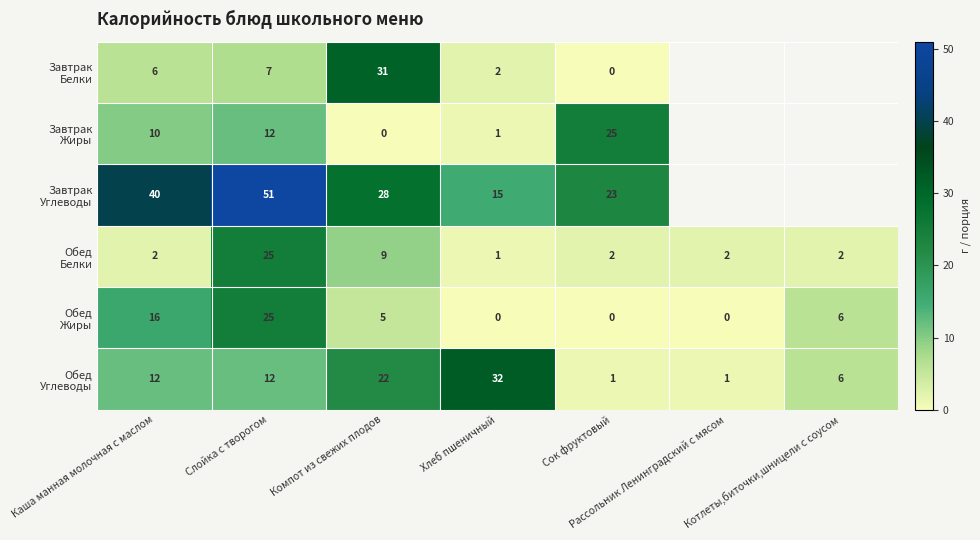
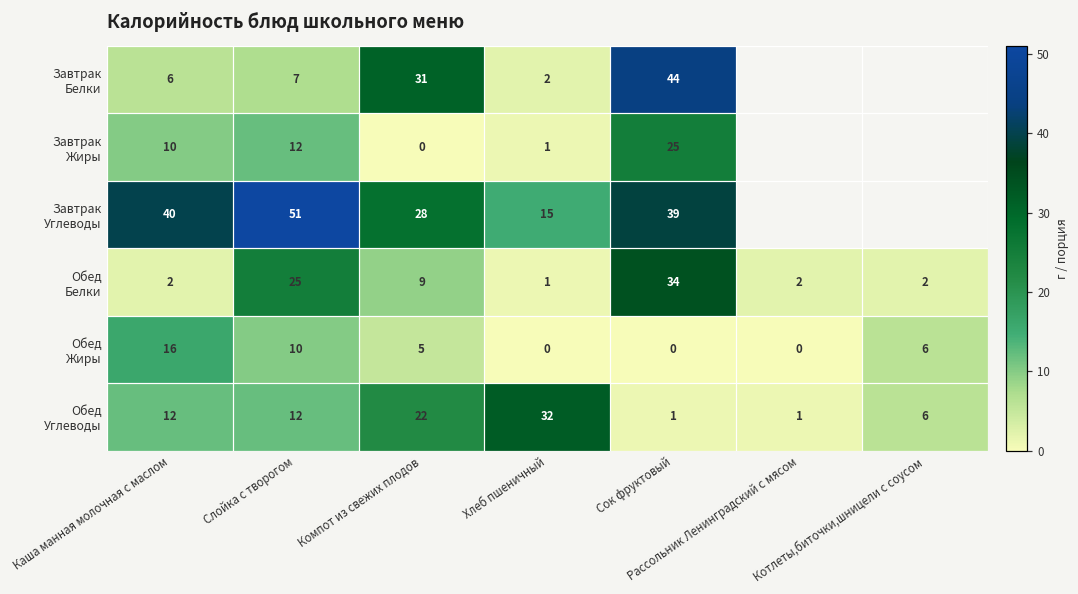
Завтрак Белки, Сок фруктовый: 0 -> 44
Завтрак Углеводы, Сок фруктовый: 23 -> 39
Обед Белки, Сок фруктовый: 2 -> 34
Обед Жиры, Слойка с творогом: 25 -> 10
